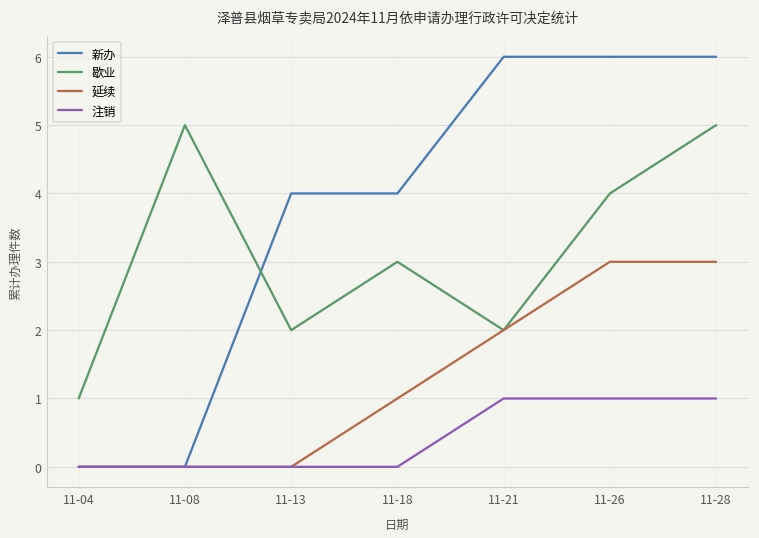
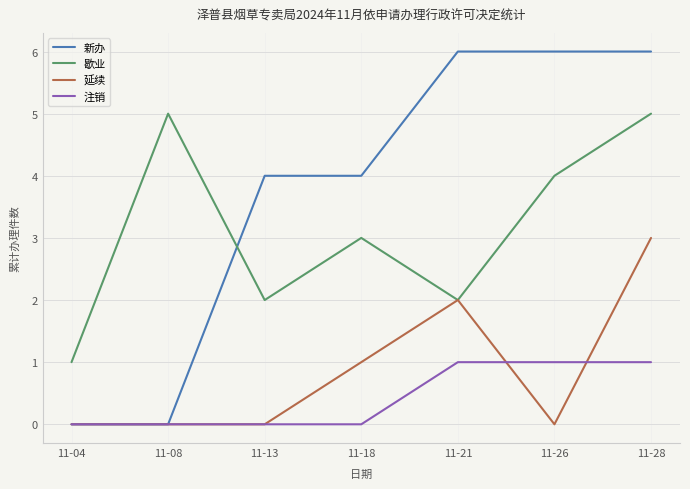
延续, 11-26: 3 -> 0
